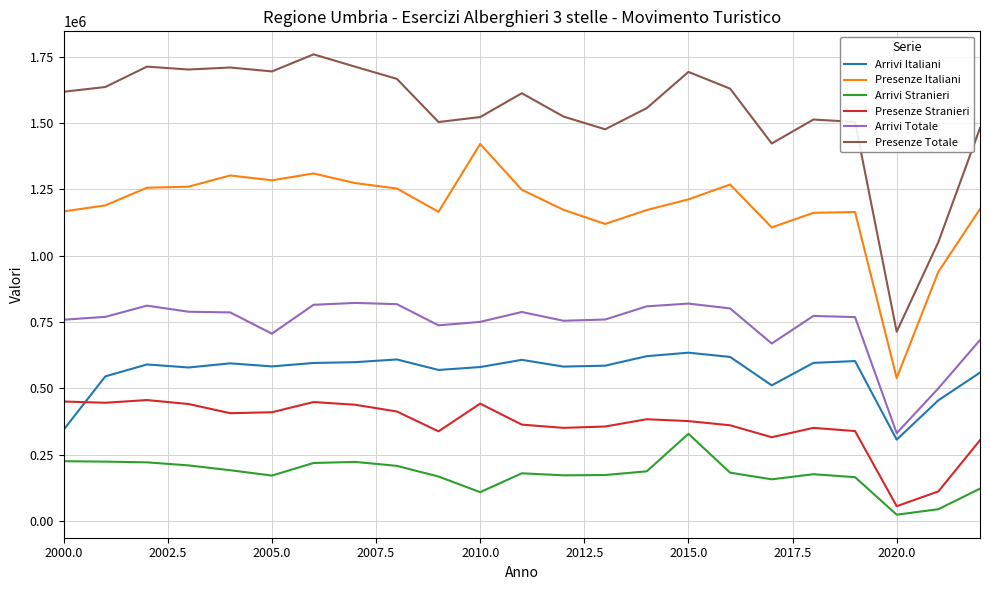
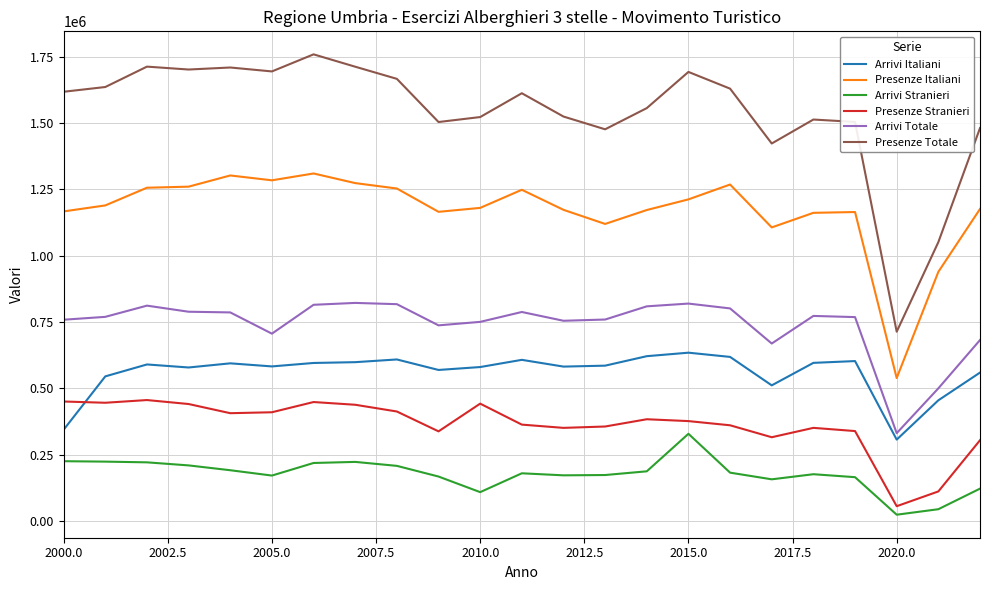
Presenze Italiani, 2010.0: 1420000 -> 1180000
